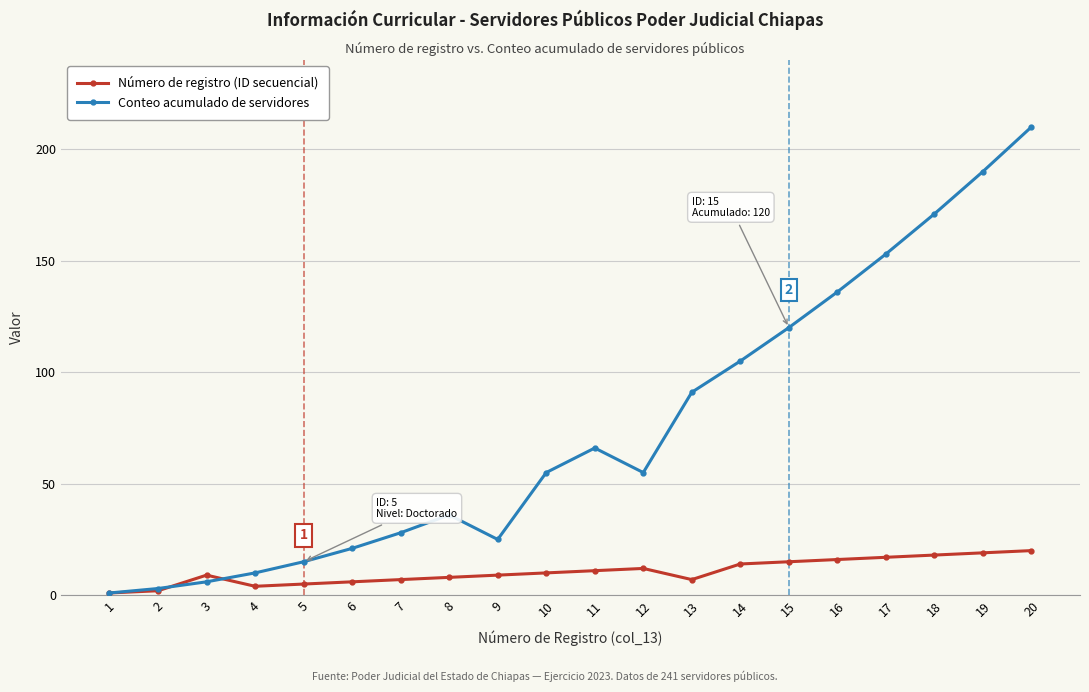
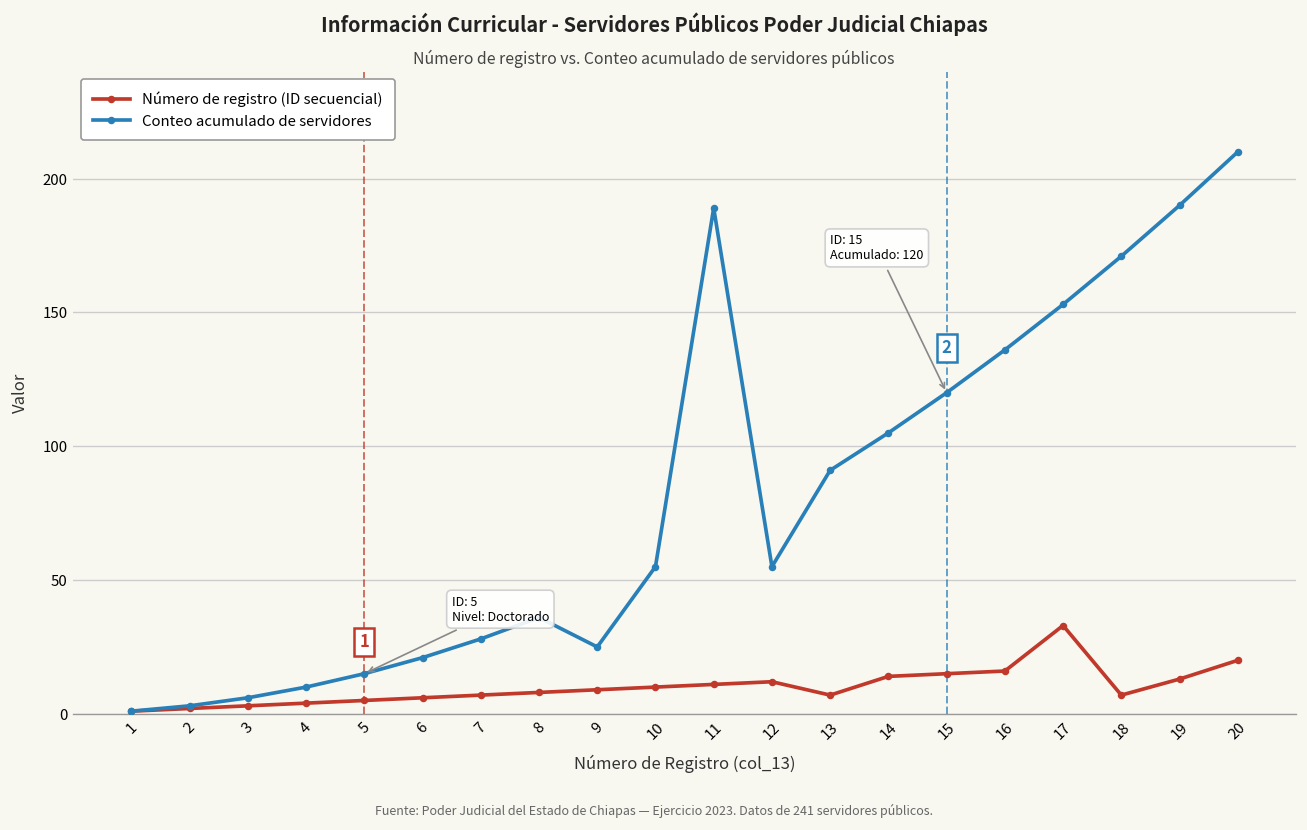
Número de registro (ID secuencial), 3: 9 -> 3
Conteo acumulado de servidores, 11: 66 -> 189
Número de registro (ID secuencial), 17: 17 -> 33
Número de registro (ID secuencial), 18: 18 -> 7
Número de registro (ID secuencial), 19: 19 -> 13
